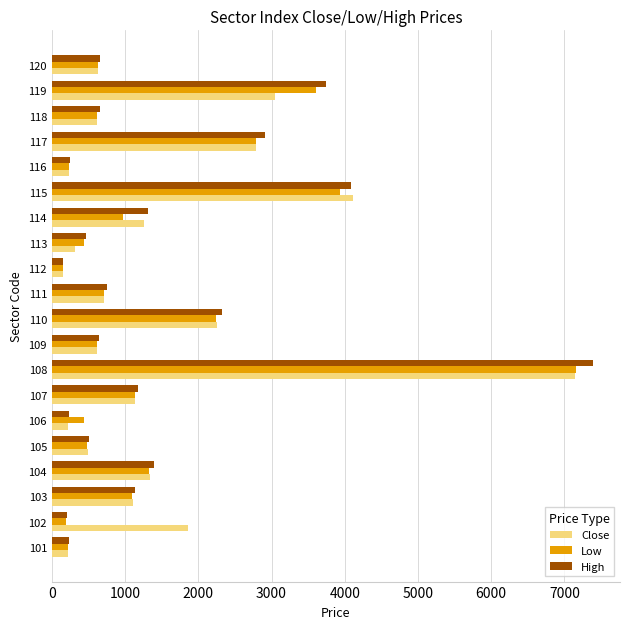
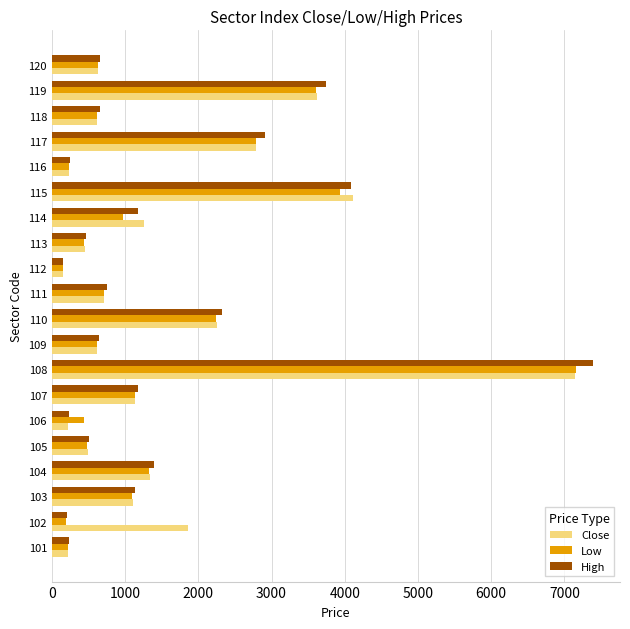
Close, 119: 3000 -> 3600
High, 114: 1300 -> 1200
Close, 113: 300 -> 400
